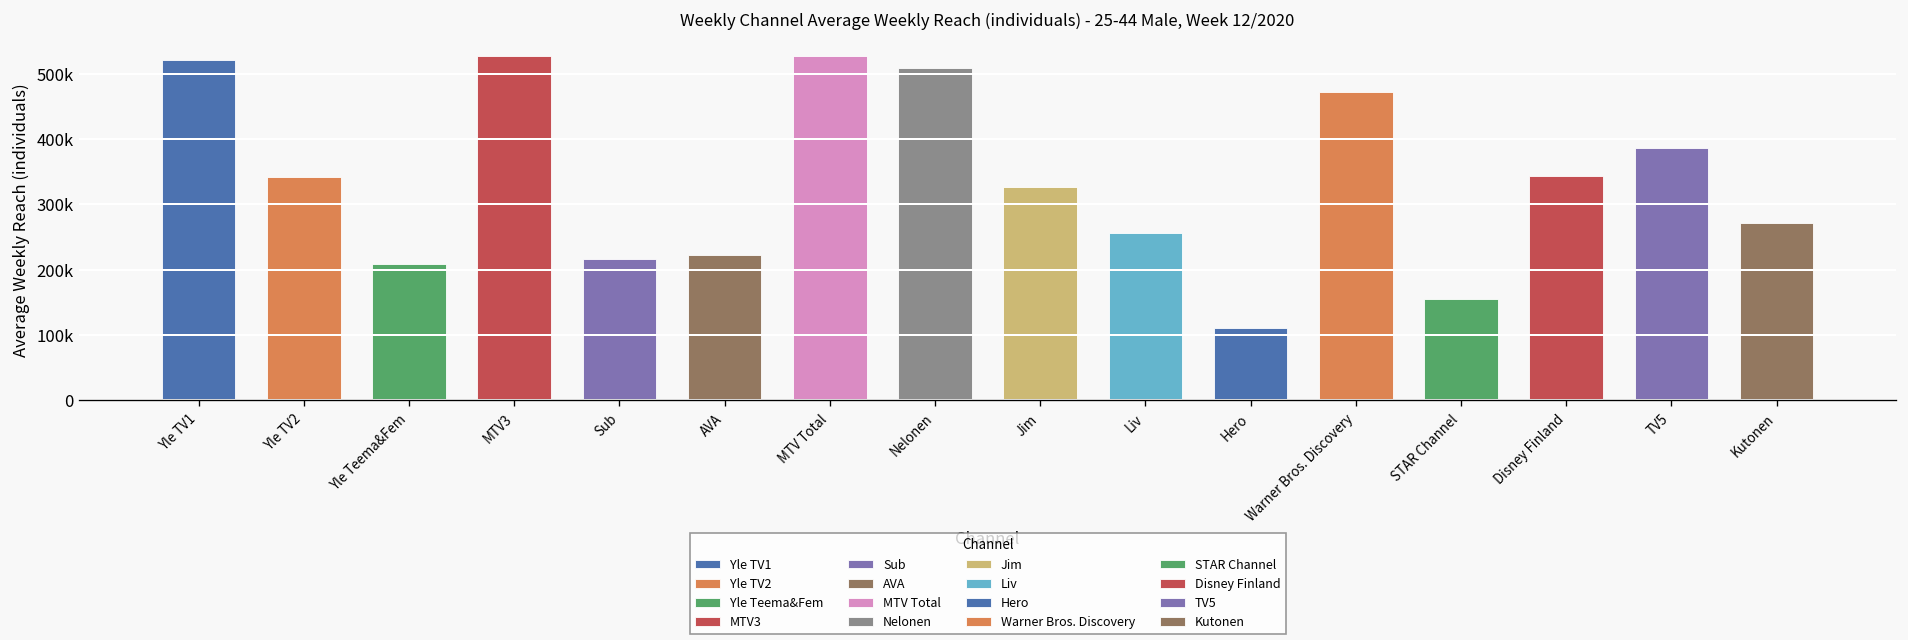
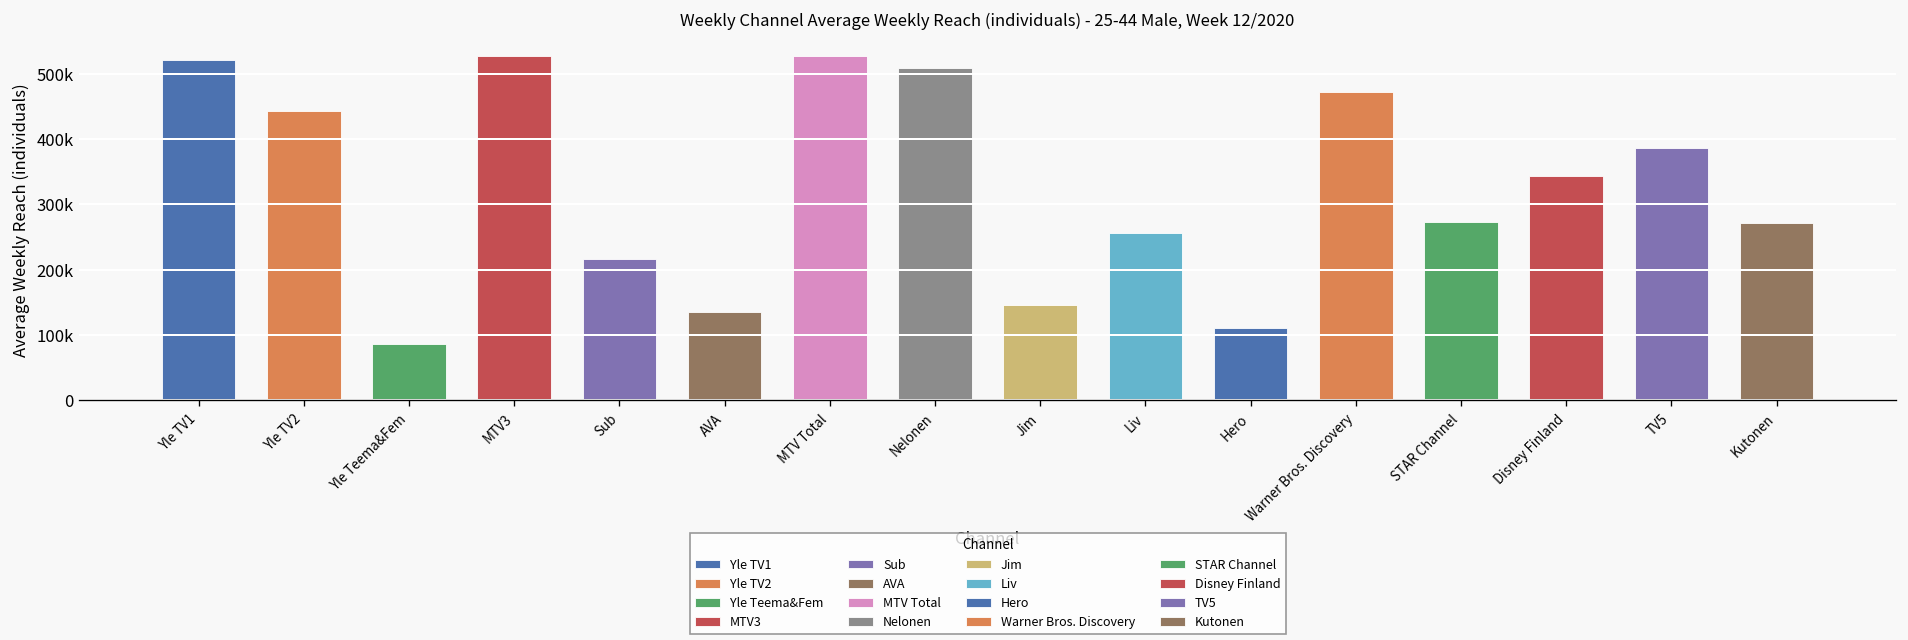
Yle TV2: 340000 -> 440000
Yle Teema&Fem: 210000 -> 90000
AVA: 220000 -> 140000
Jim: 330000 -> 150000
STAR Channel: 160000 -> 270000
